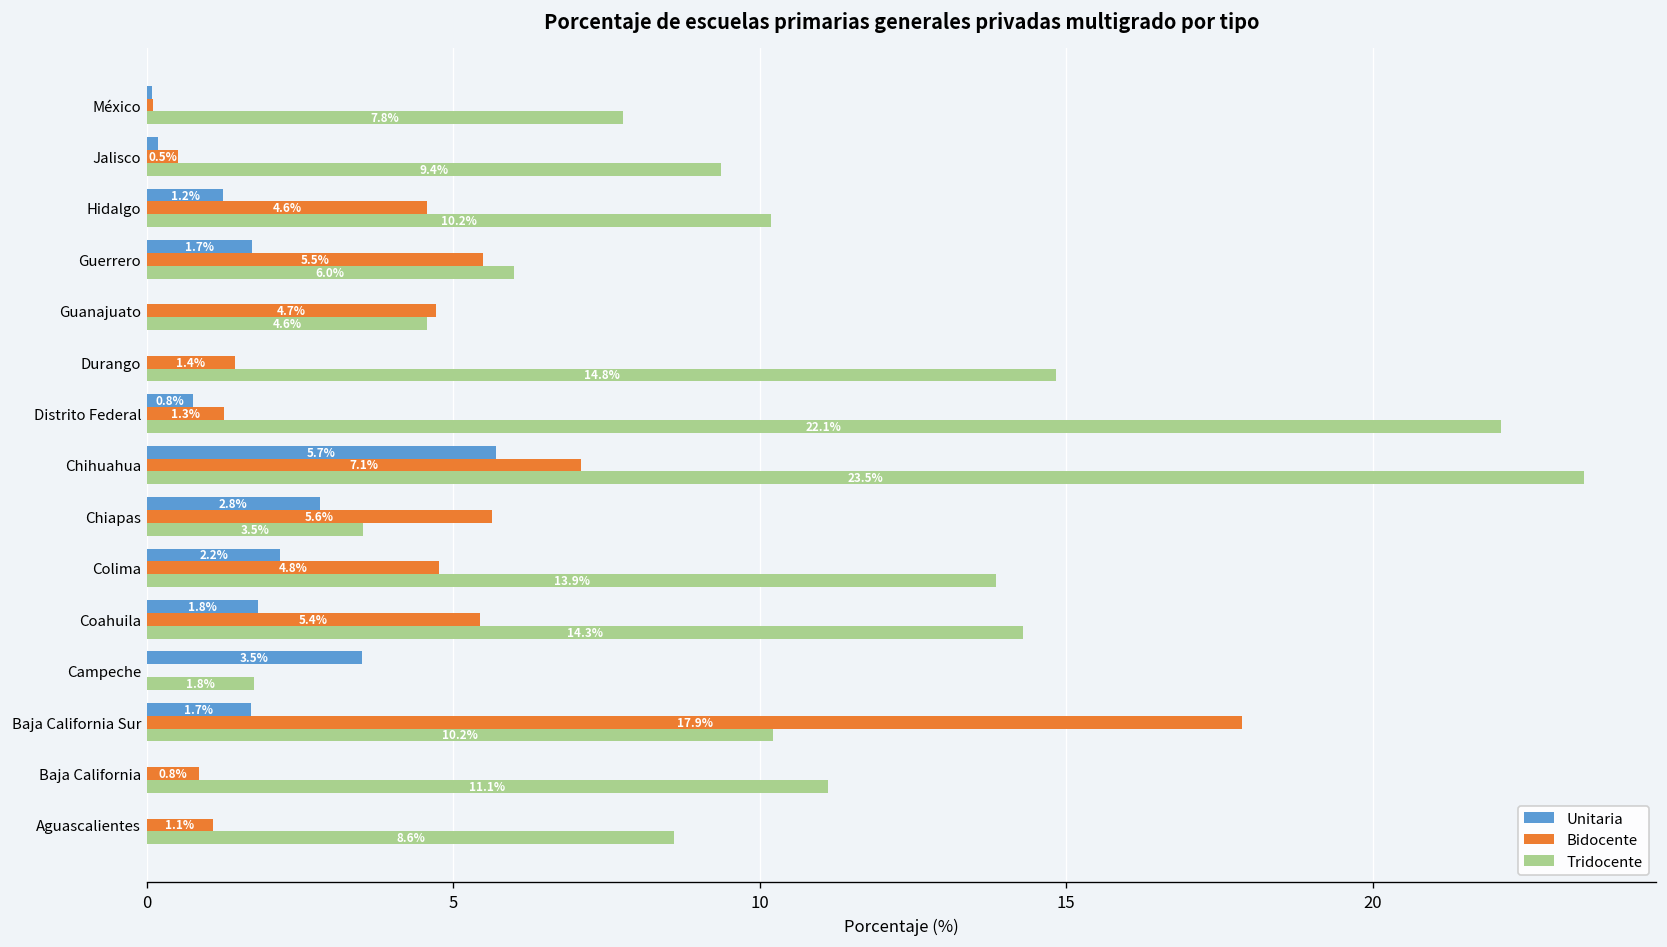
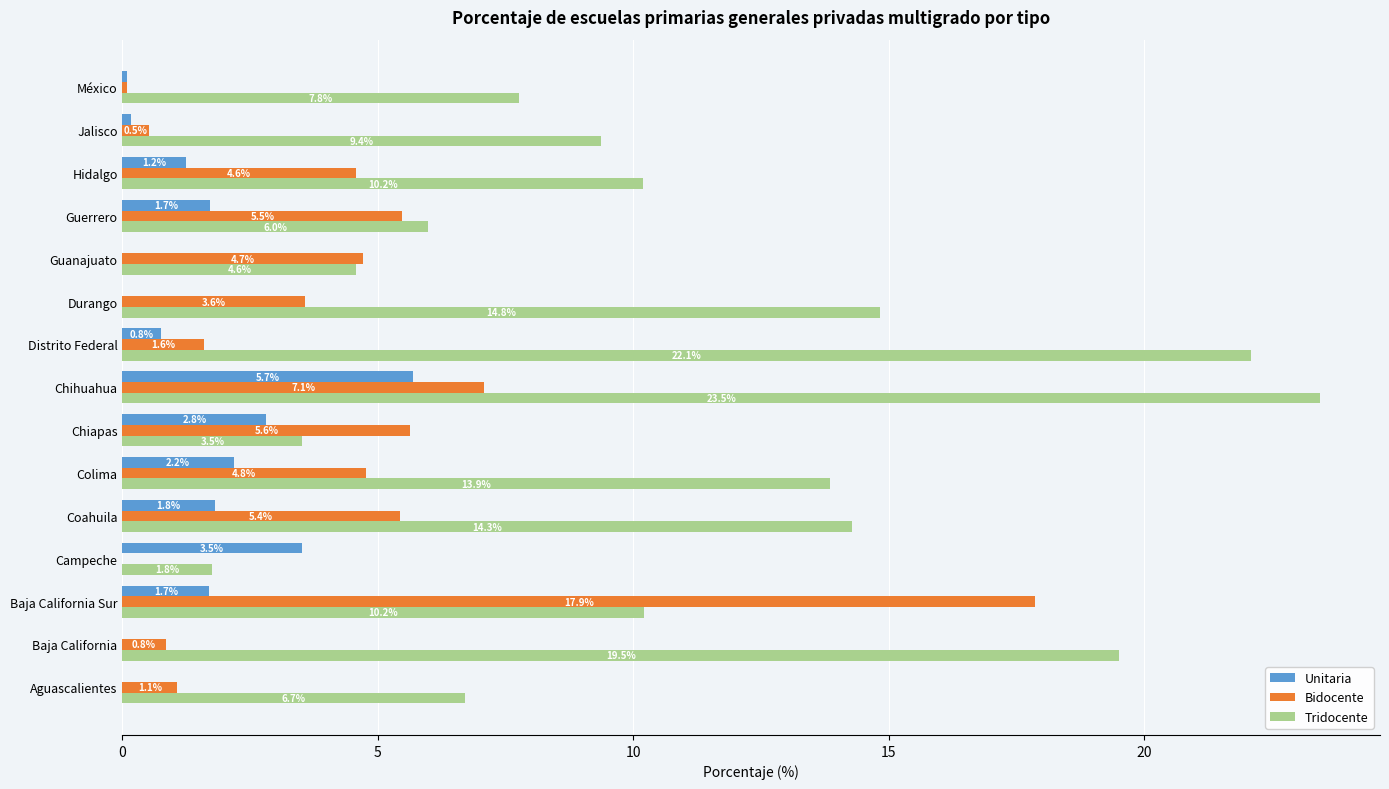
Bidocente, Durango: 1.4% -> 3.6%
Bidocente, Distrito Federal: 1.3% -> 1.6%
Tridocente, Baja California: 11.1% -> 19.5%
Tridocente, Aguascalientes: 8.6% -> 6.7%
